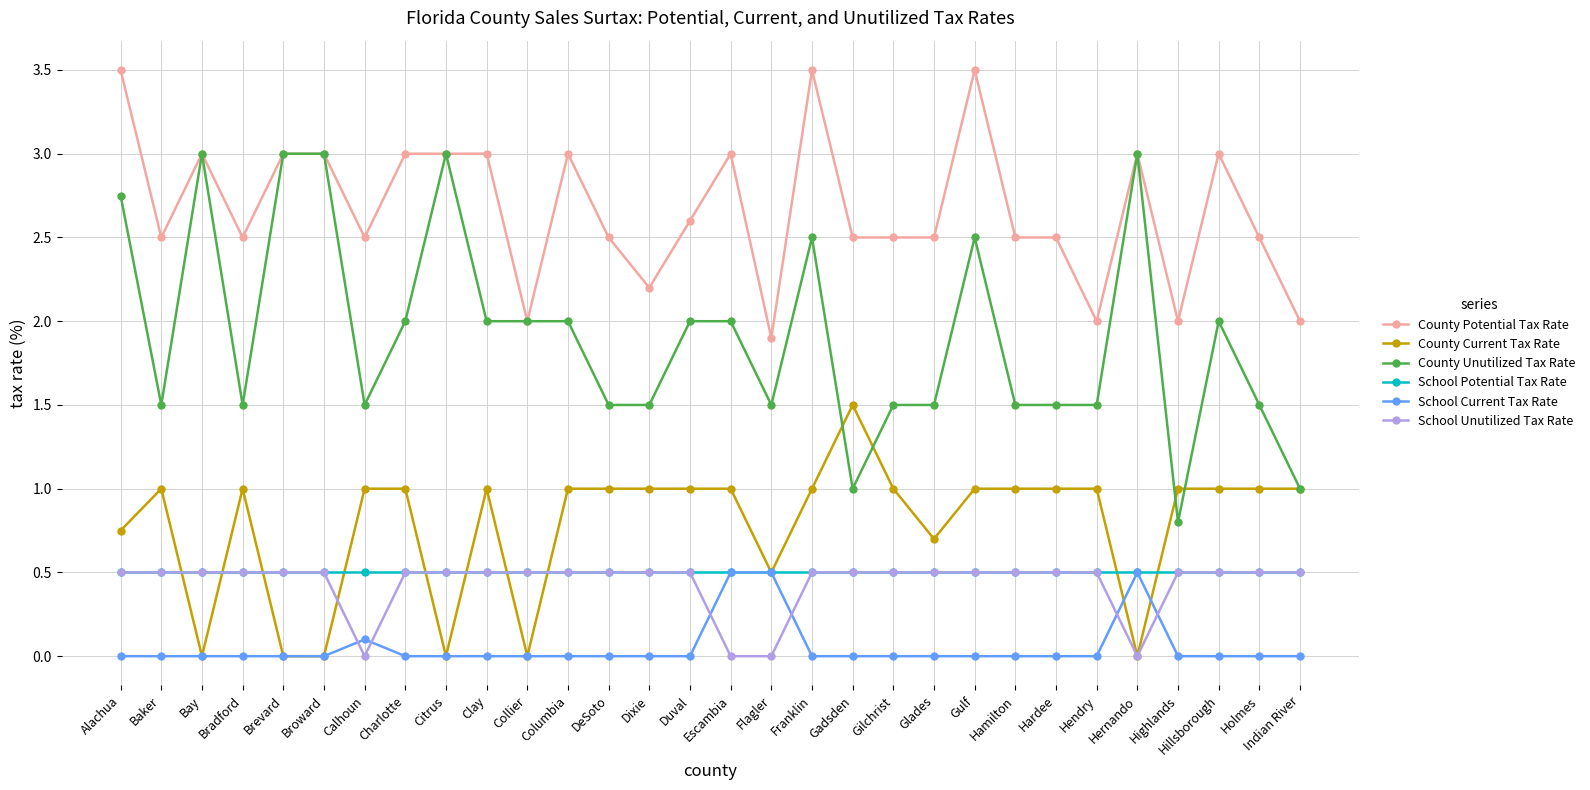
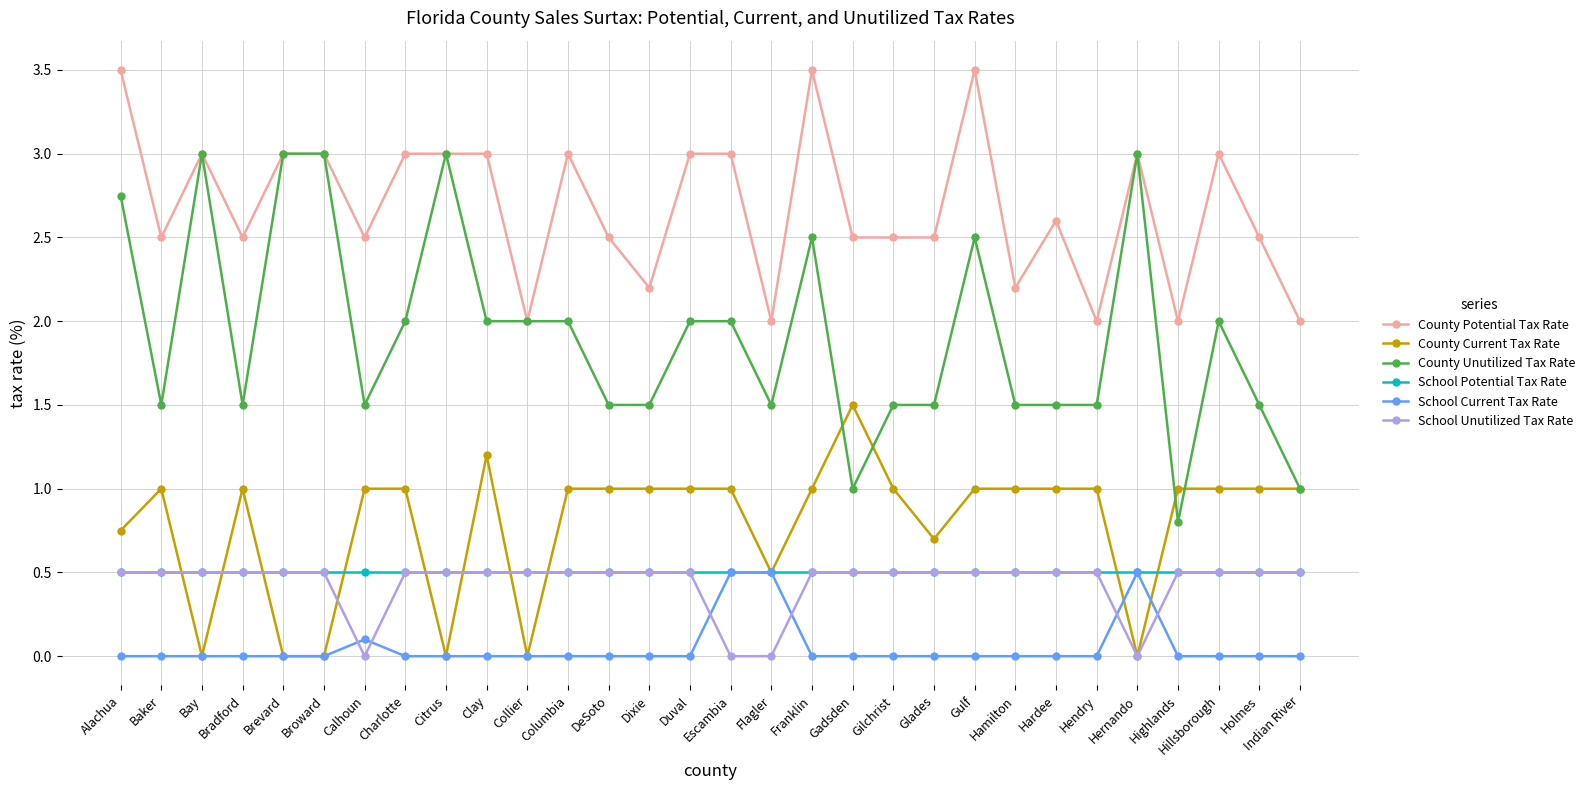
County Current Tax Rate, Clay: 1.0 -> 1.2
County Potential Tax Rate, Duval: 2.6 -> 3.0
County Potential Tax Rate, Flagler: 1.9 -> 2.0
County Potential Tax Rate, Hamilton: 2.5 -> 2.2
County Potential Tax Rate, Hardee: 2.5 -> 2.6
